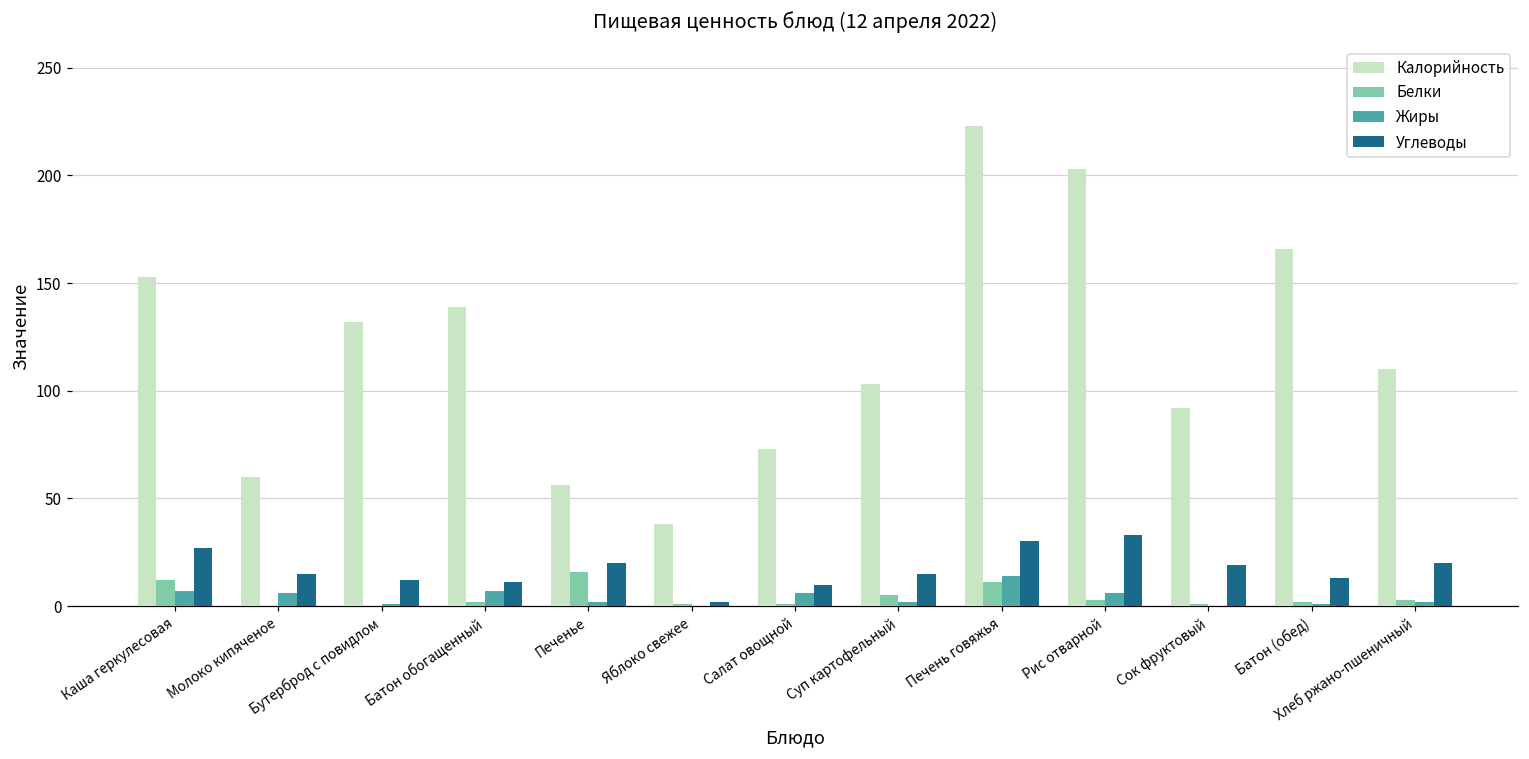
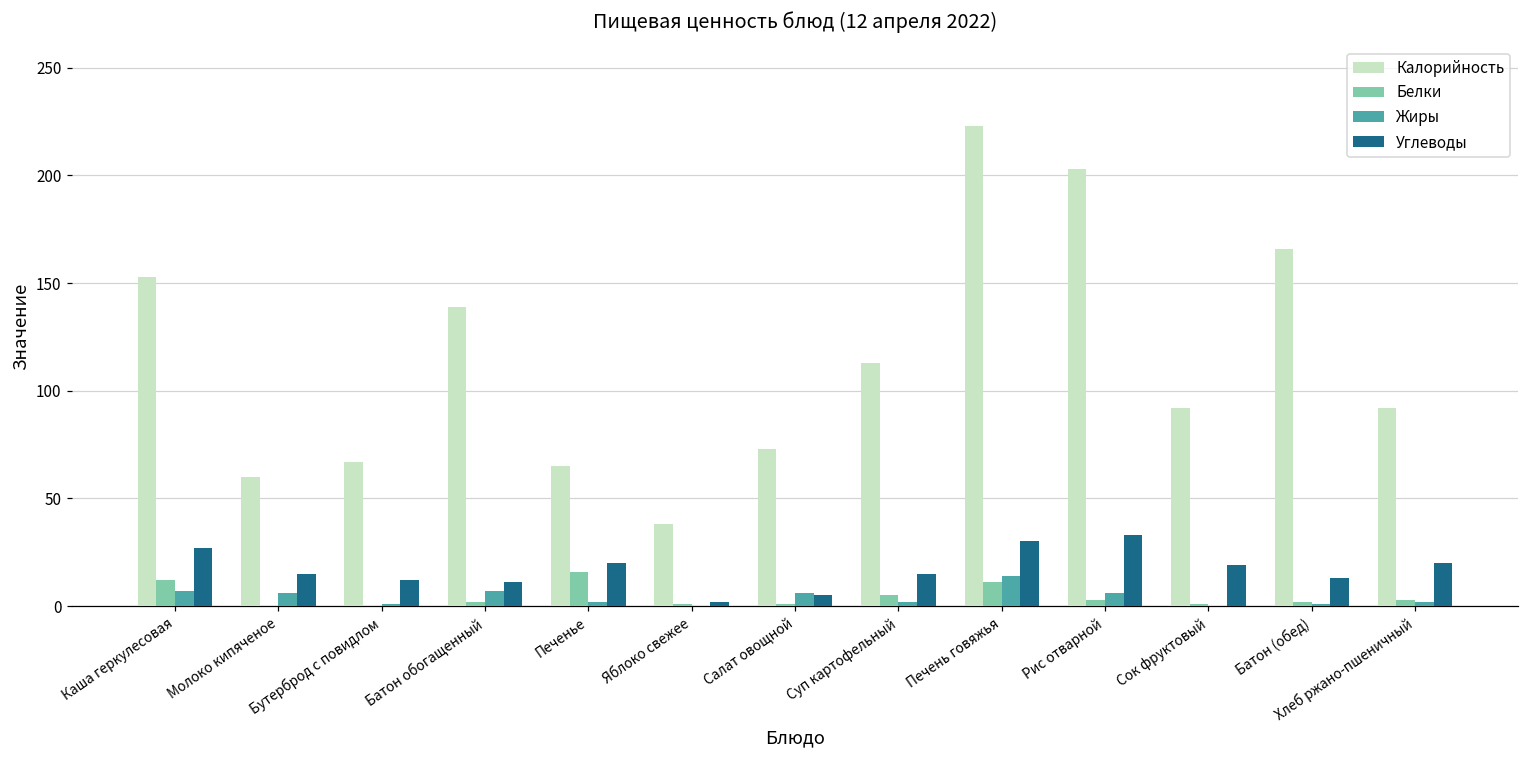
Калорийность, Бутерброд с повидлом: 132 -> 67
Калорийность, Печенье: 56 -> 65
Углеводы, Салат овощной: 10 -> 5
Калорийность, Суп картофельный: 103 -> 113
Калорийность, Хлеб ржано-пшеничный: 110 -> 92
